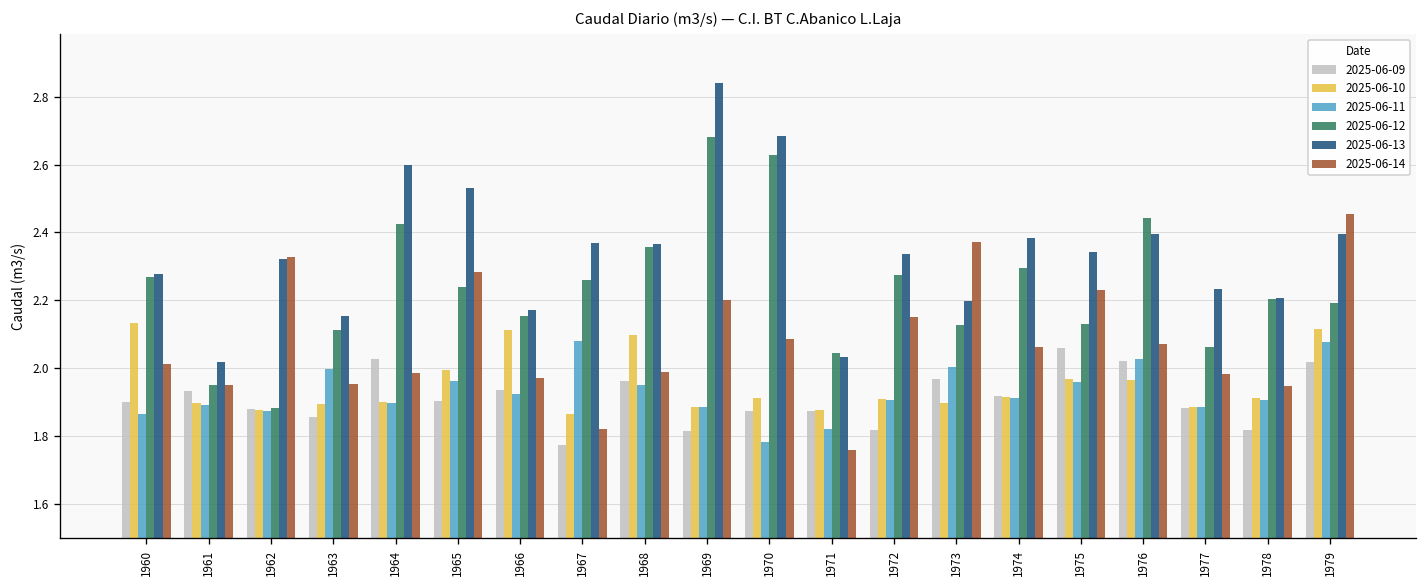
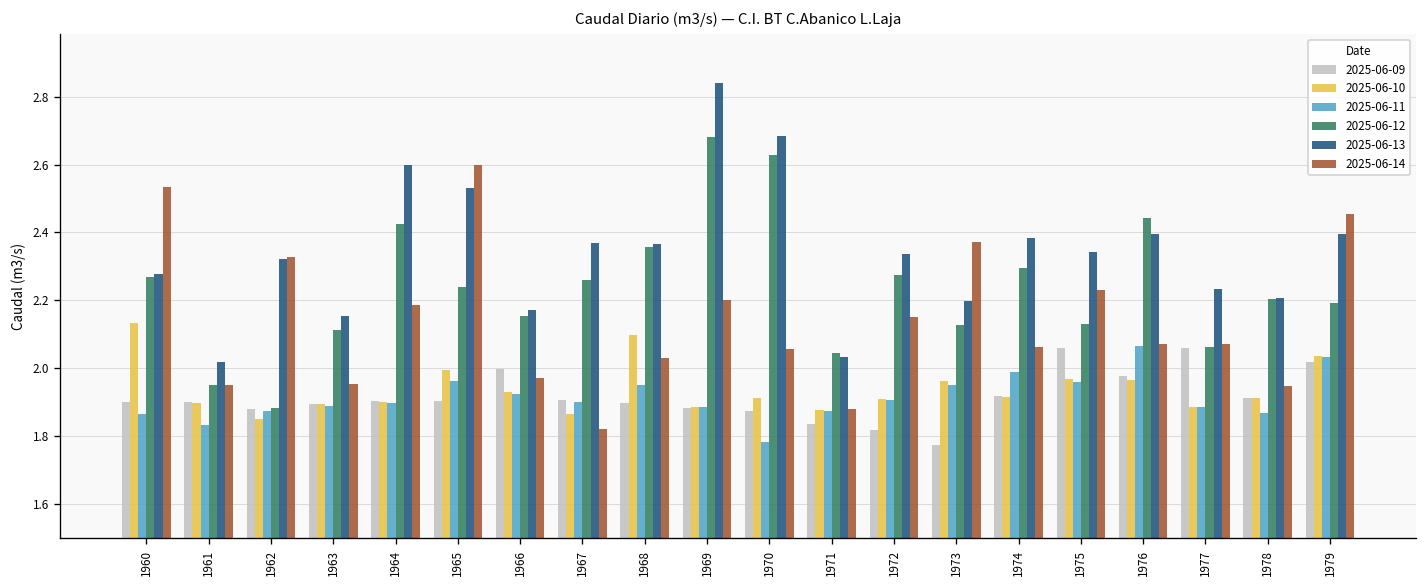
2025-06-14, 1960: 2.01 -> 2.53
2025-06-09, 1961: 1.93 -> 1.90
2025-06-11, 1961: 1.89 -> 1.83
2025-06-10, 1962: 1.88 -> 1.85
2025-06-09, 1963: 1.86 -> 1.90
2025-06-11, 1963: 2.00 -> 1.89
2025-06-09, 1964: 2.03 -> 1.90
2025-06-14, 1964: 1.99 -> 2.19
2025-06-14, 1965: 2.28 -> 2.60
2025-06-09, 1966: 1.94 -> 2.00
2025-06-10, 1966: 2.11 -> 1.93
2025-06-09, 1967: 1.77 -> 1.91
2025-06-11, 1967: 2.08 -> 1.90
2025-06-09, 1968: 1.96 -> 1.90
2025-06-14, 1968: 1.99 -> 2.03
2025-06-09, 1969: 1.82 -> 1.88
2025-06-14, 1970: 2.09 -> 2.06
2025-06-09, 1971: 1.88 -> 1.84
2025-06-11, 1971: 1.82 -> 1.87
2025-06-14, 1971: 1.76 -> 1.88
2025-06-09, 1973: 1.97 -> 1.77
2025-06-10, 1973: 1.90 -> 1.96
2025-06-11, 1973: 2.00 -> 1.95
2025-06-11, 1974: 1.91 -> 1.99
2025-06-09, 1976: 2.02 -> 1.98
2025-06-11, 1976: 2.03 -> 2.06
2025-06-09, 1977: 1.88 -> 2.06
2025-06-14, 1977: 1.98 -> 2.07
2025-06-09, 1978: 1.82 -> 1.91
2025-06-11, 1978: 1.91 -> 1.87
2025-06-10, 1979: 2.11 -> 2.04
2025-06-11, 1979: 2.08 -> 2.03
